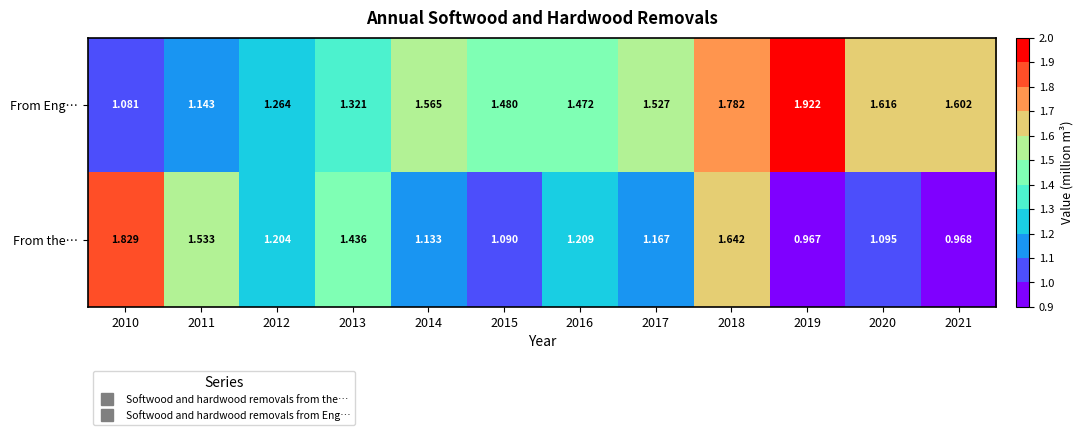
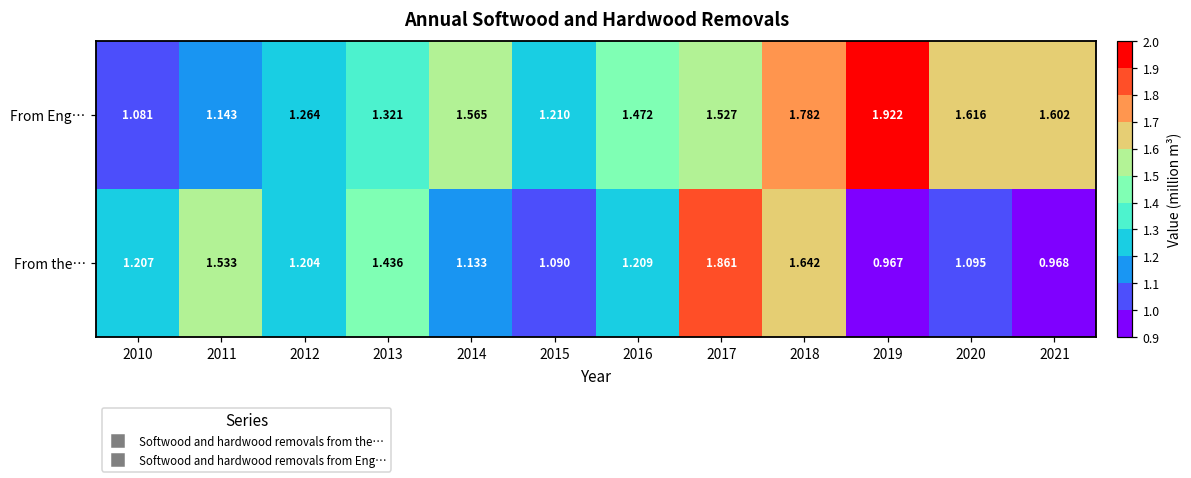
From Eng…, 2015: 1.480 -> 1.210
From the…, 2010: 1.829 -> 1.207
From the…, 2017: 1.167 -> 1.861
